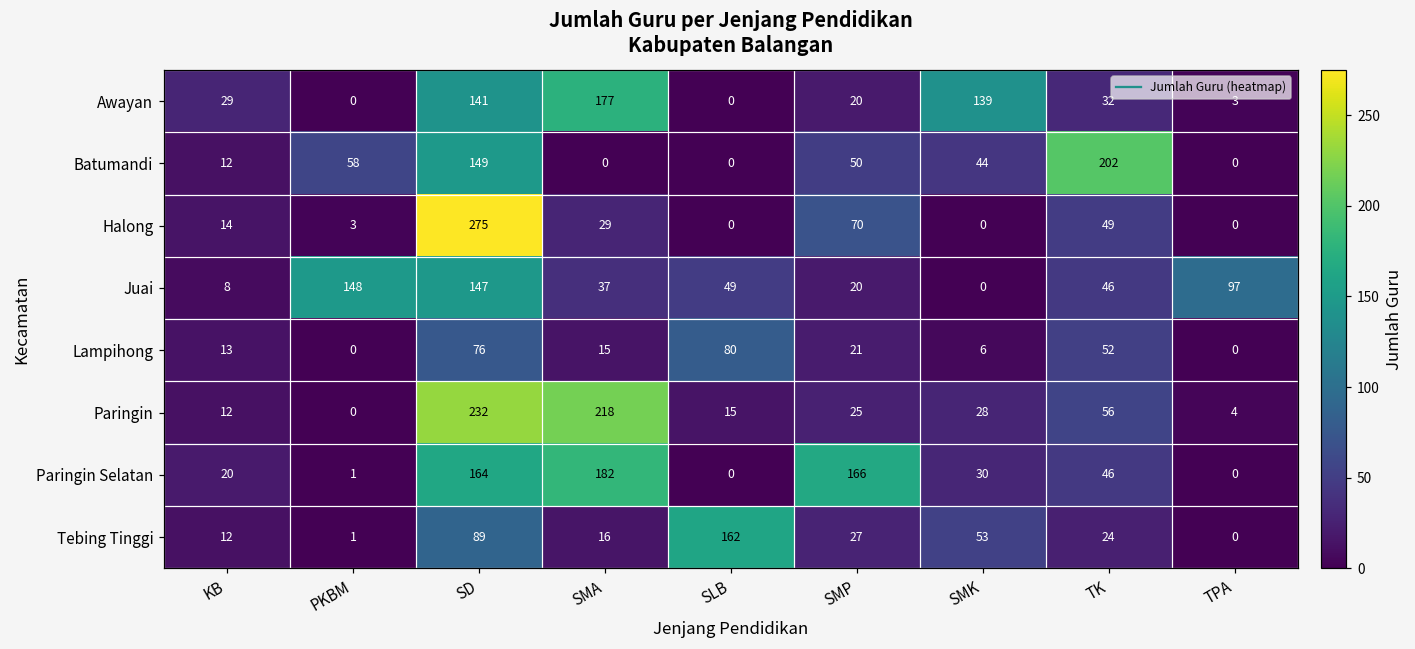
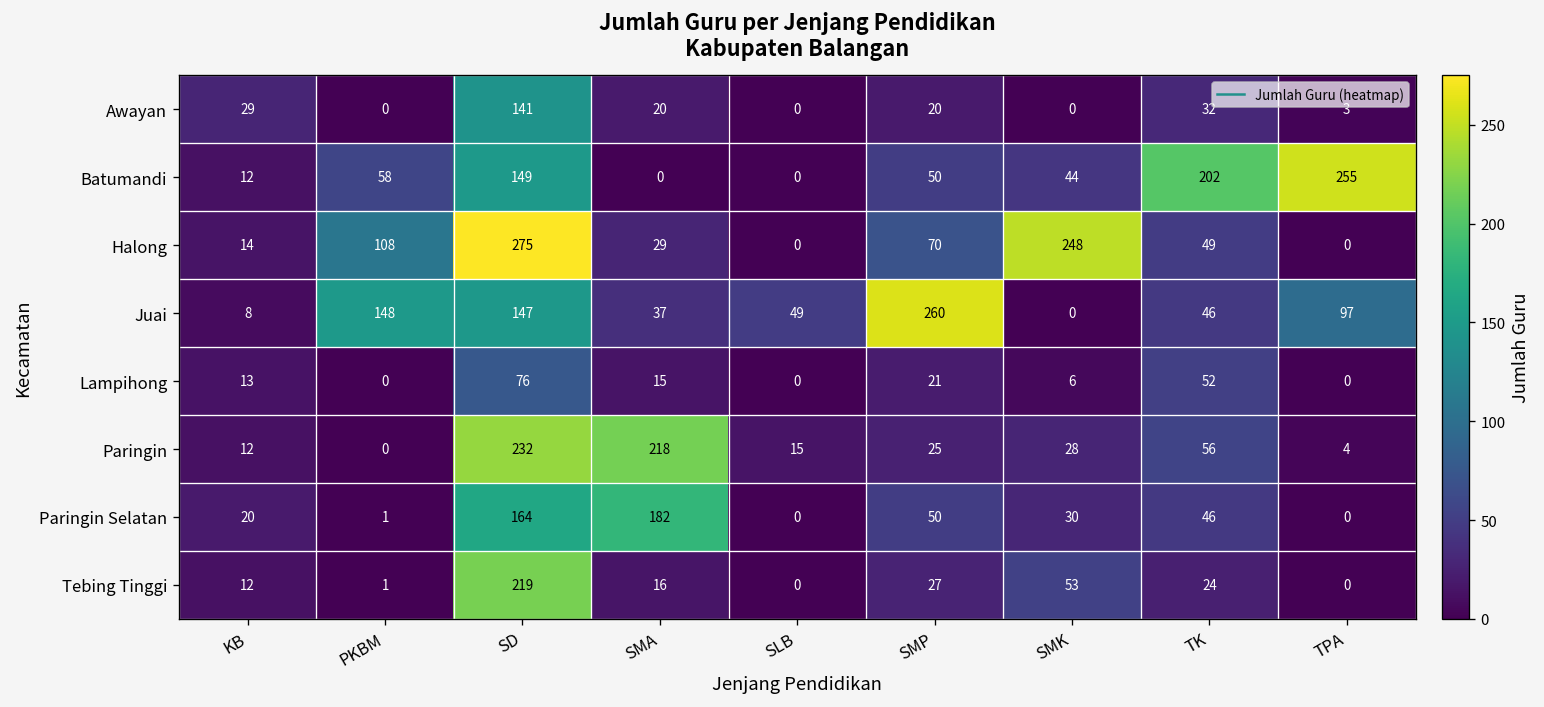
Awayan, SMA: 177 -> 20
Awayan, SMK: 139 -> 0
Batumandi, TPA: 0 -> 255
Halong, PKBM: 3 -> 108
Halong, SMK: 0 -> 248
Juai, SMP: 20 -> 260
Lampihong, SLB: 80 -> 0
Paringin Selatan, SMP: 166 -> 50
Tebing Tinggi, SD: 89 -> 219
Tebing Tinggi, SLB: 162 -> 0
